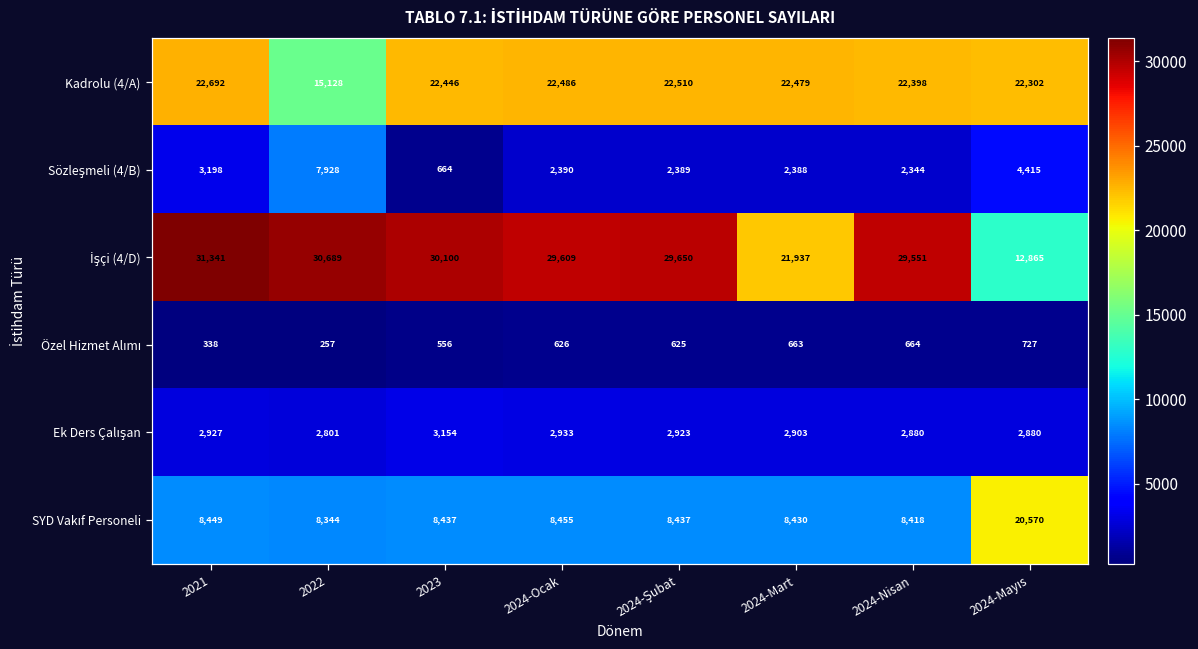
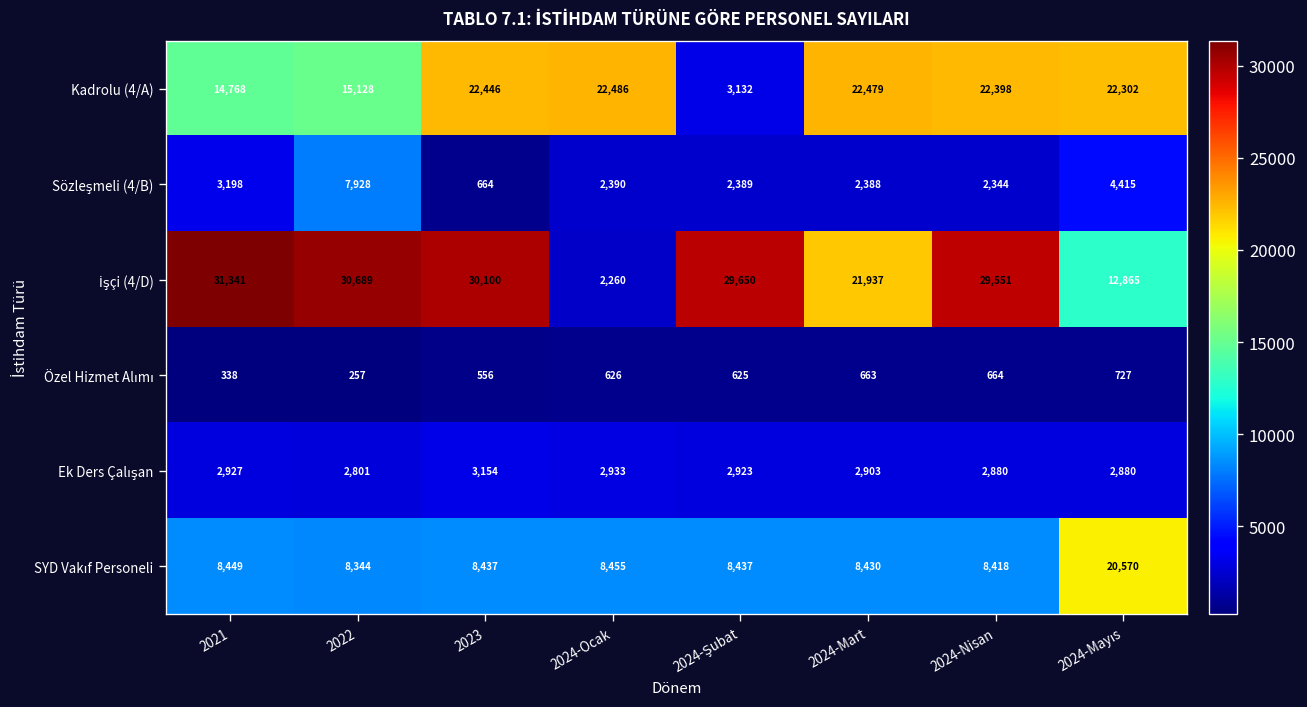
Kadrolu (4/A), 2021: 22,692 -> 14,768
Kadrolu (4/A), 2024-Şubat: 22,510 -> 3,132
İşçi (4/D), 2024-Ocak: 29,609 -> 2,260
